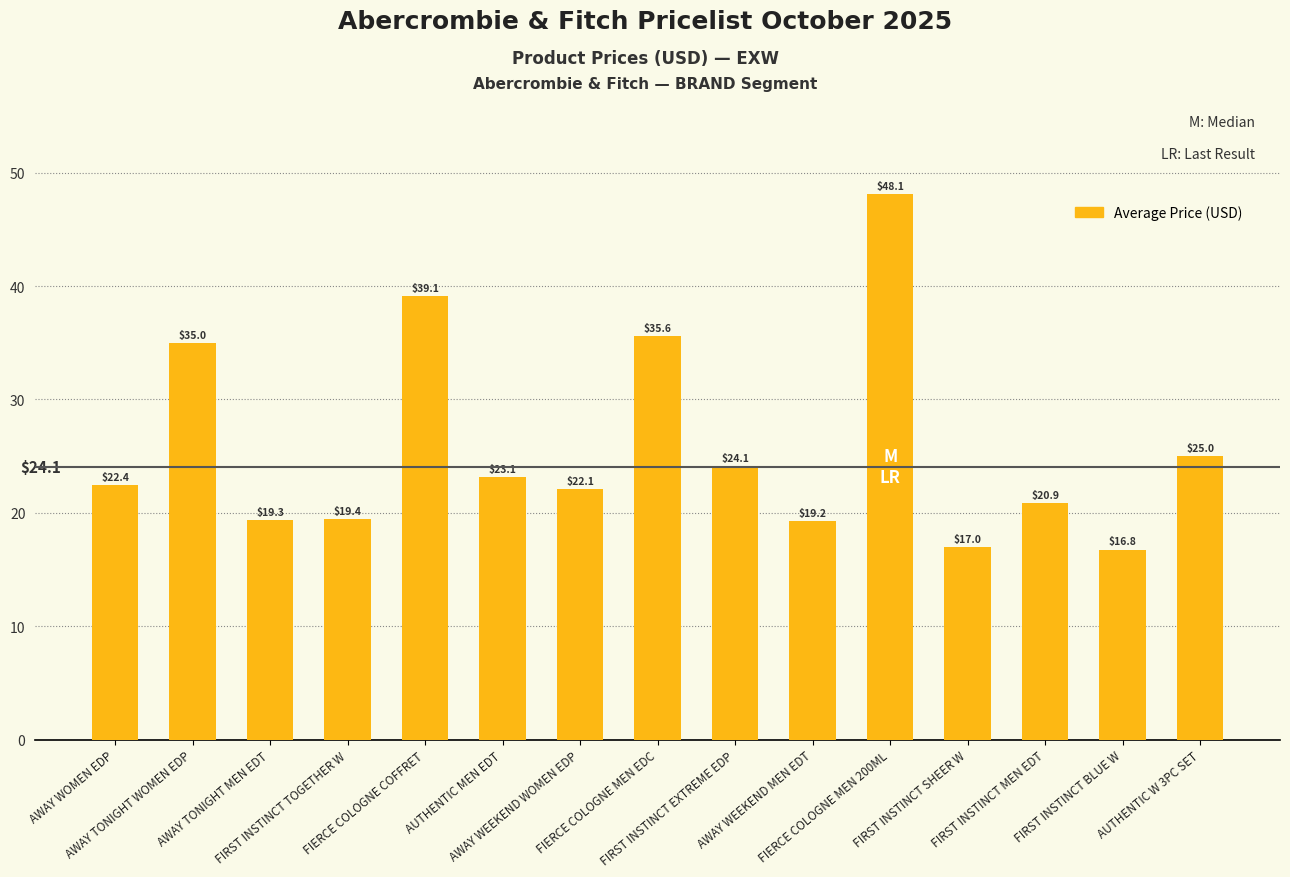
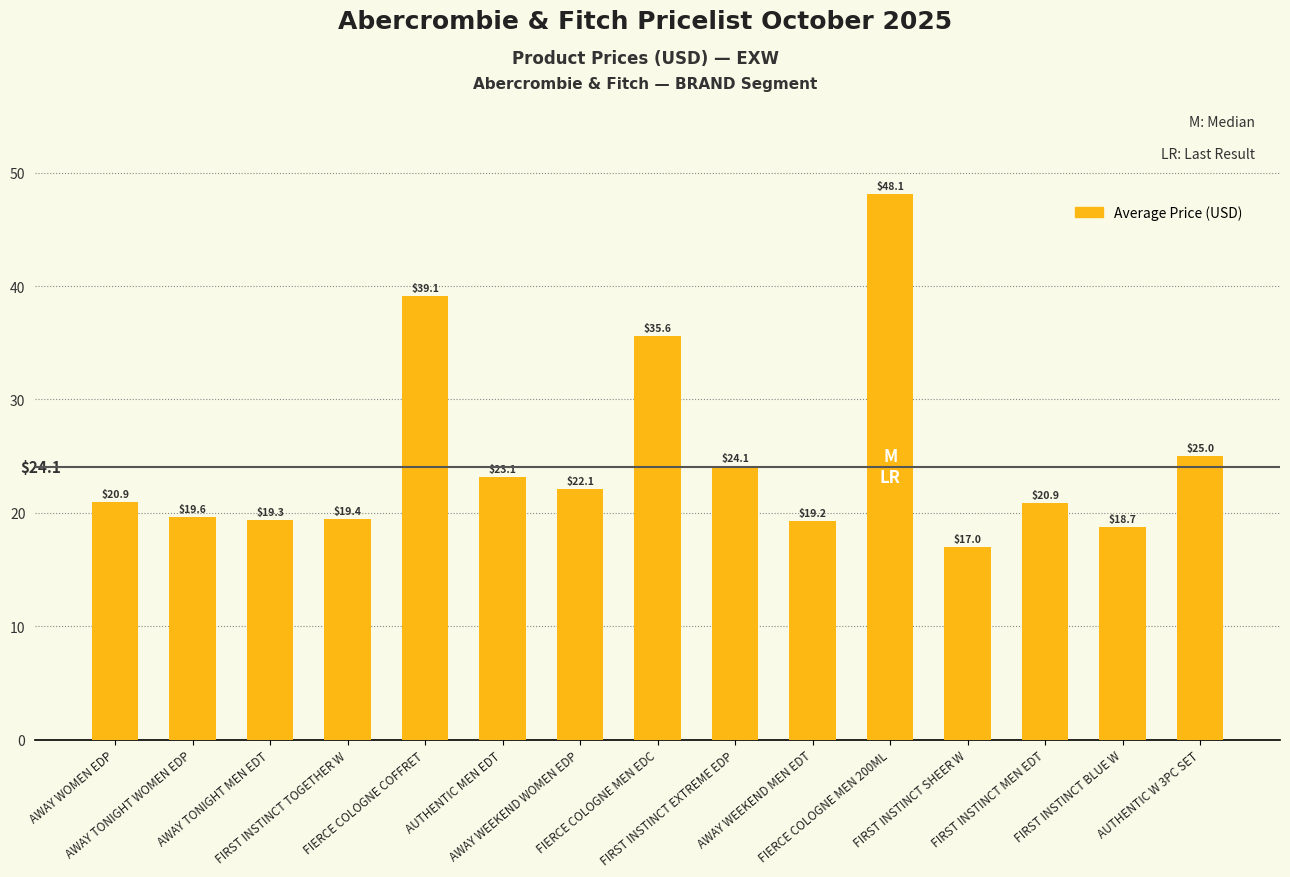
AWAY WOMEN EDP: $22.4 -> $20.9
AWAY TONIGHT WOMEN EDP: $35.0 -> $19.6
FIRST INSTINCT BLUE W: $16.8 -> $18.7
